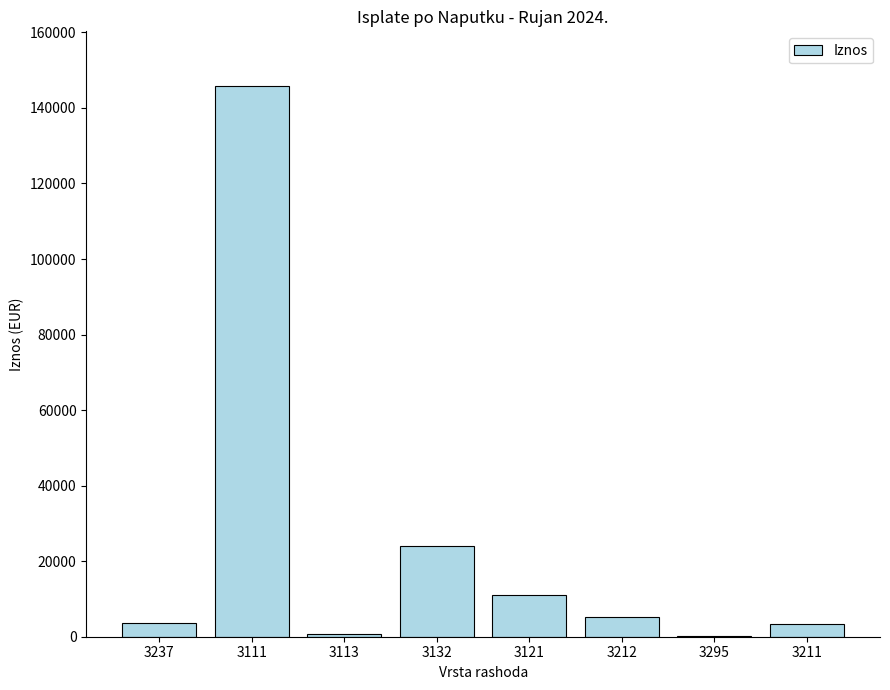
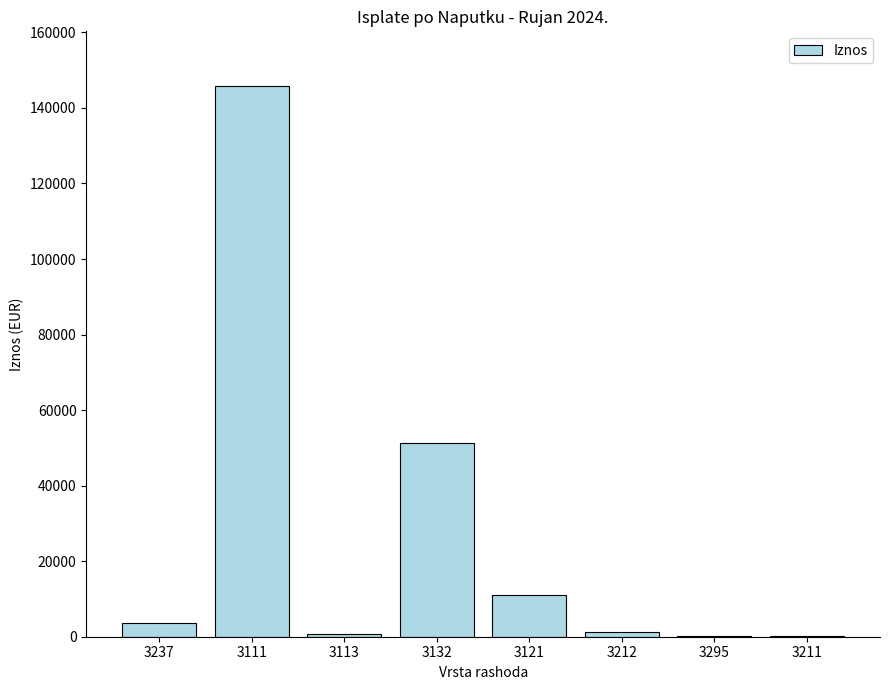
3132: 24000 -> 51000
3212: 5000 -> 1000
3211: 3000 -> 0
